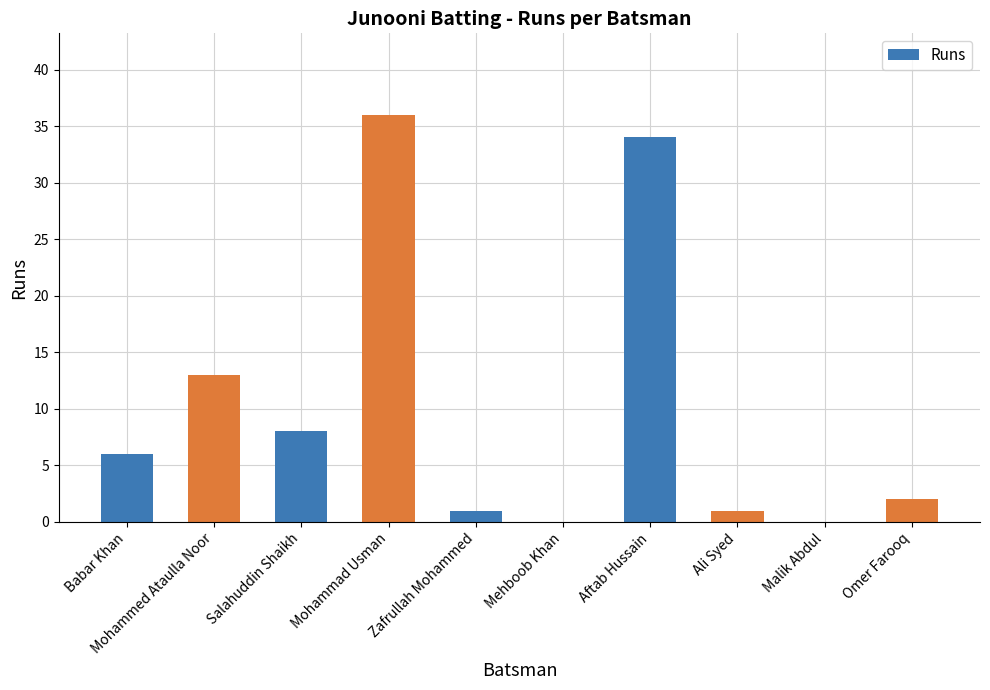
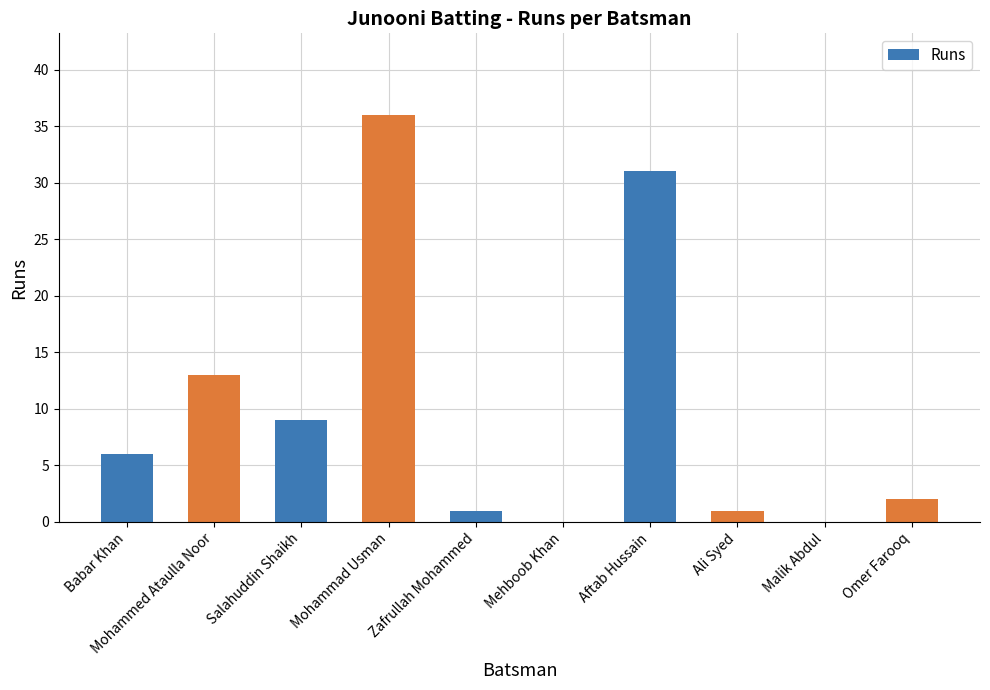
Salahuddin Shaikh: 8 -> 9
Aftab Hussain: 34 -> 31
